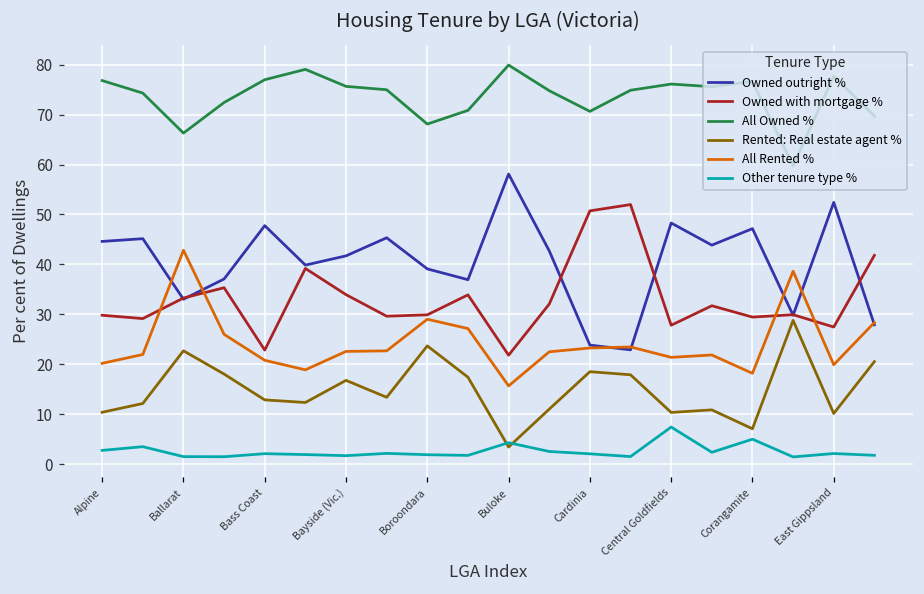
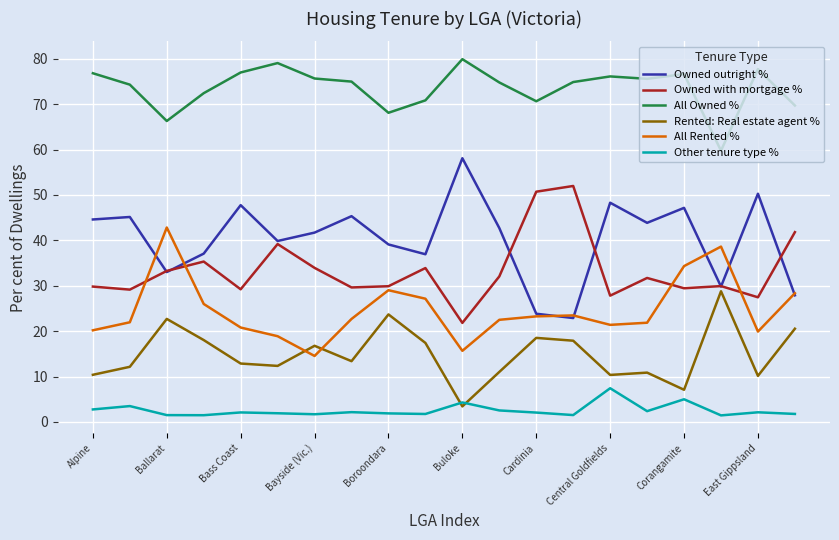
Owned with mortgage %, Bass Coast: 23 -> 29
All Rented %, Bayside (Vic.): 23 -> 15
All Rented %, Corangamite: 18 -> 34
Owned outright %, East Gippsland: 52 -> 50
